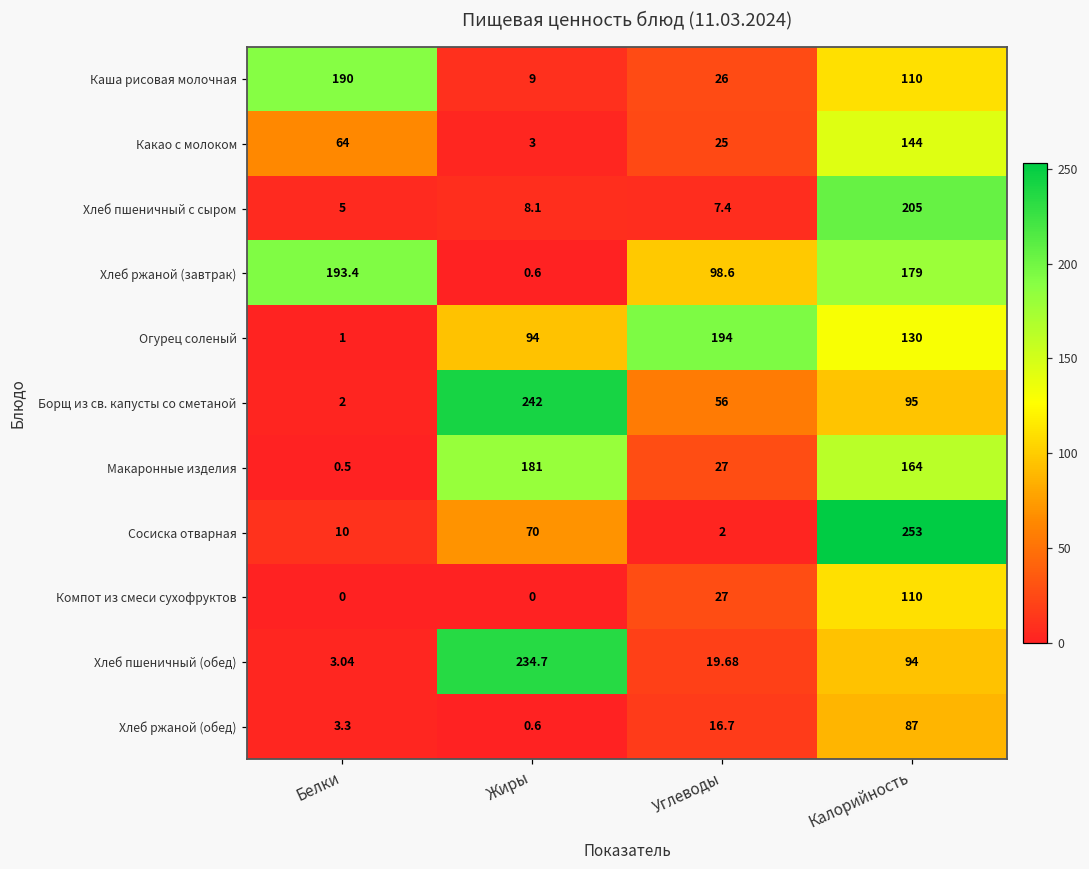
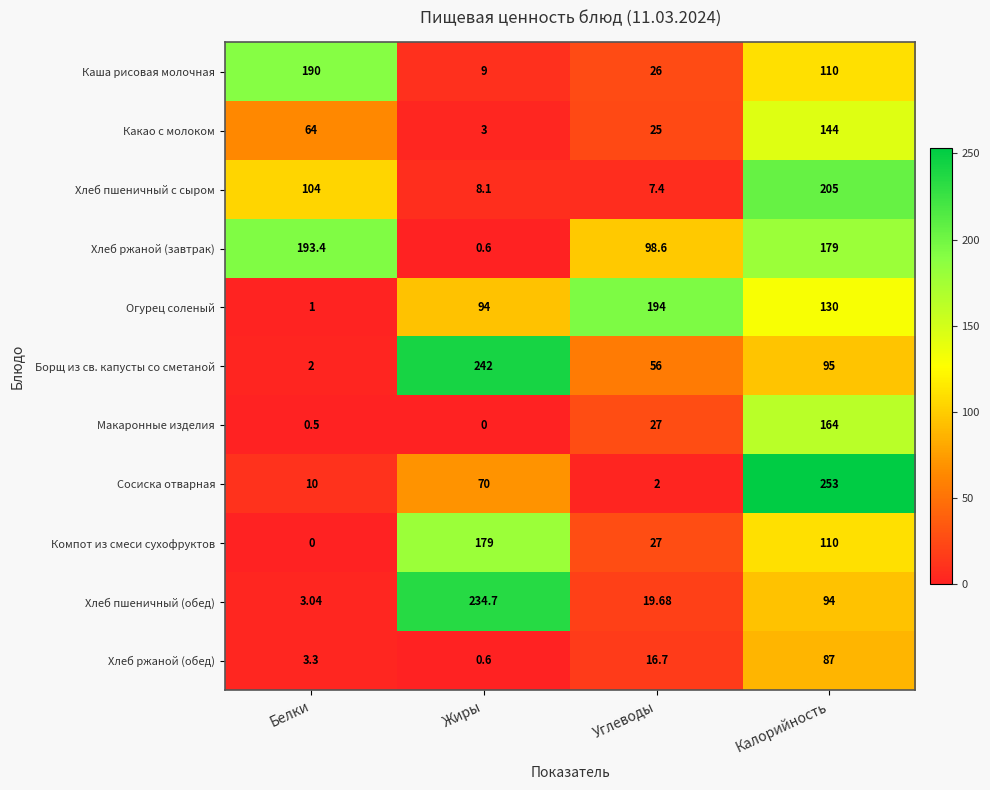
Хлеб пшеничный с сыром, Белки: 5 -> 104
Макаронные изделия, Жиры: 181 -> 0
Компот из смеси сухофруктов, Жиры: 0 -> 179
